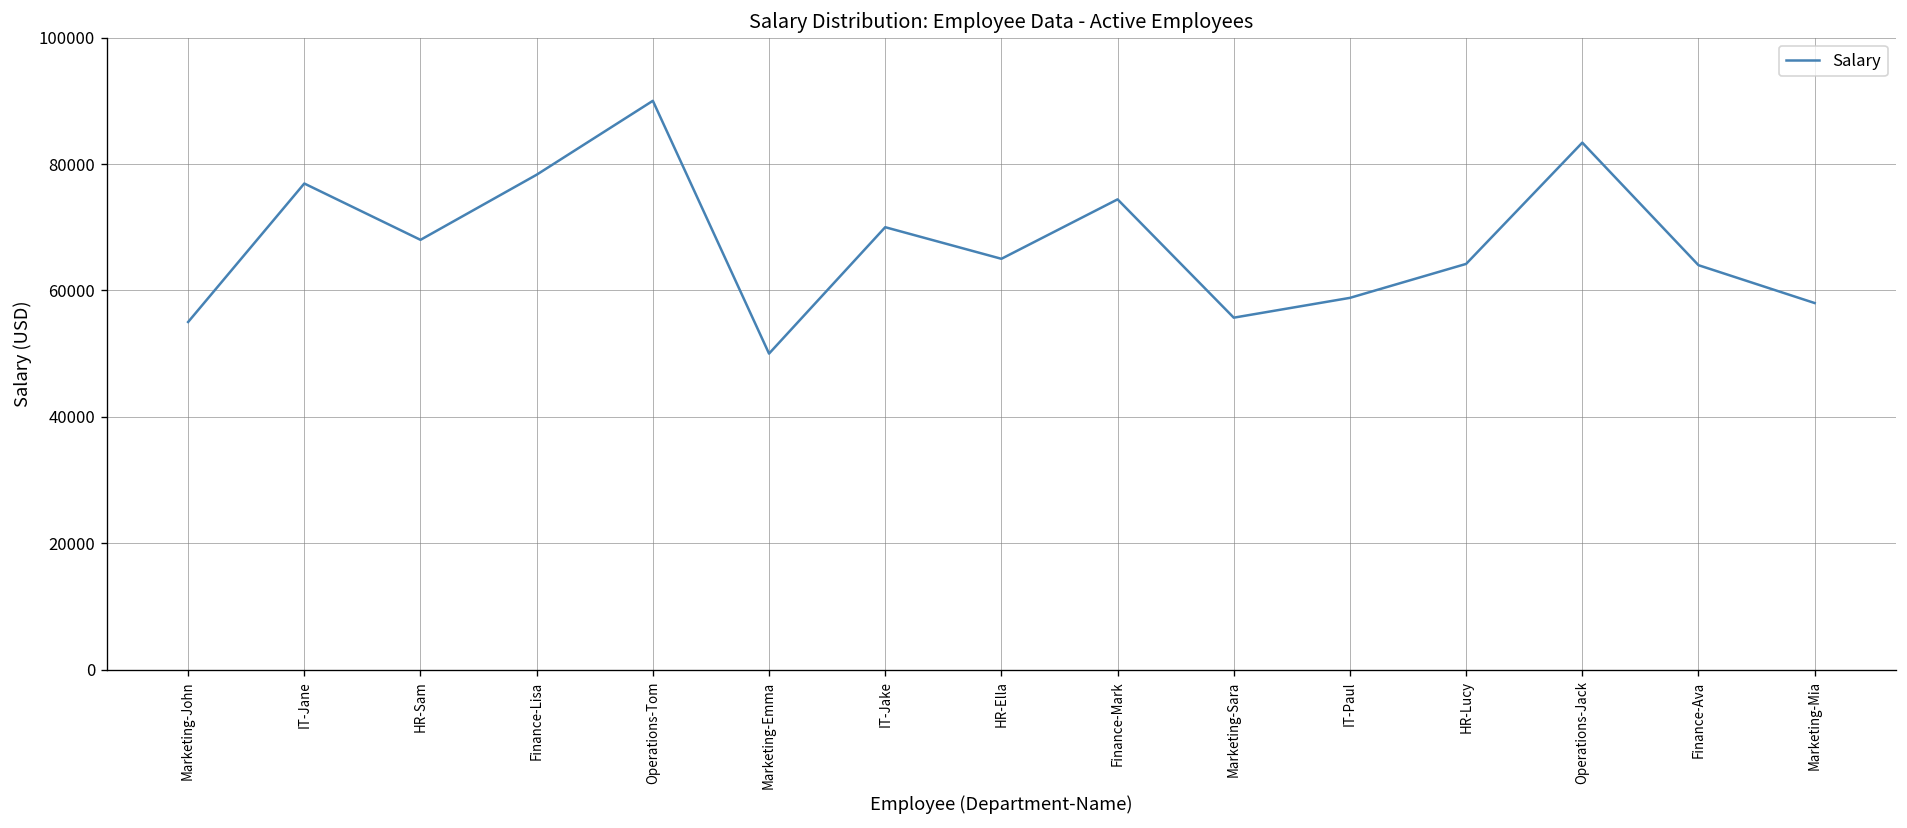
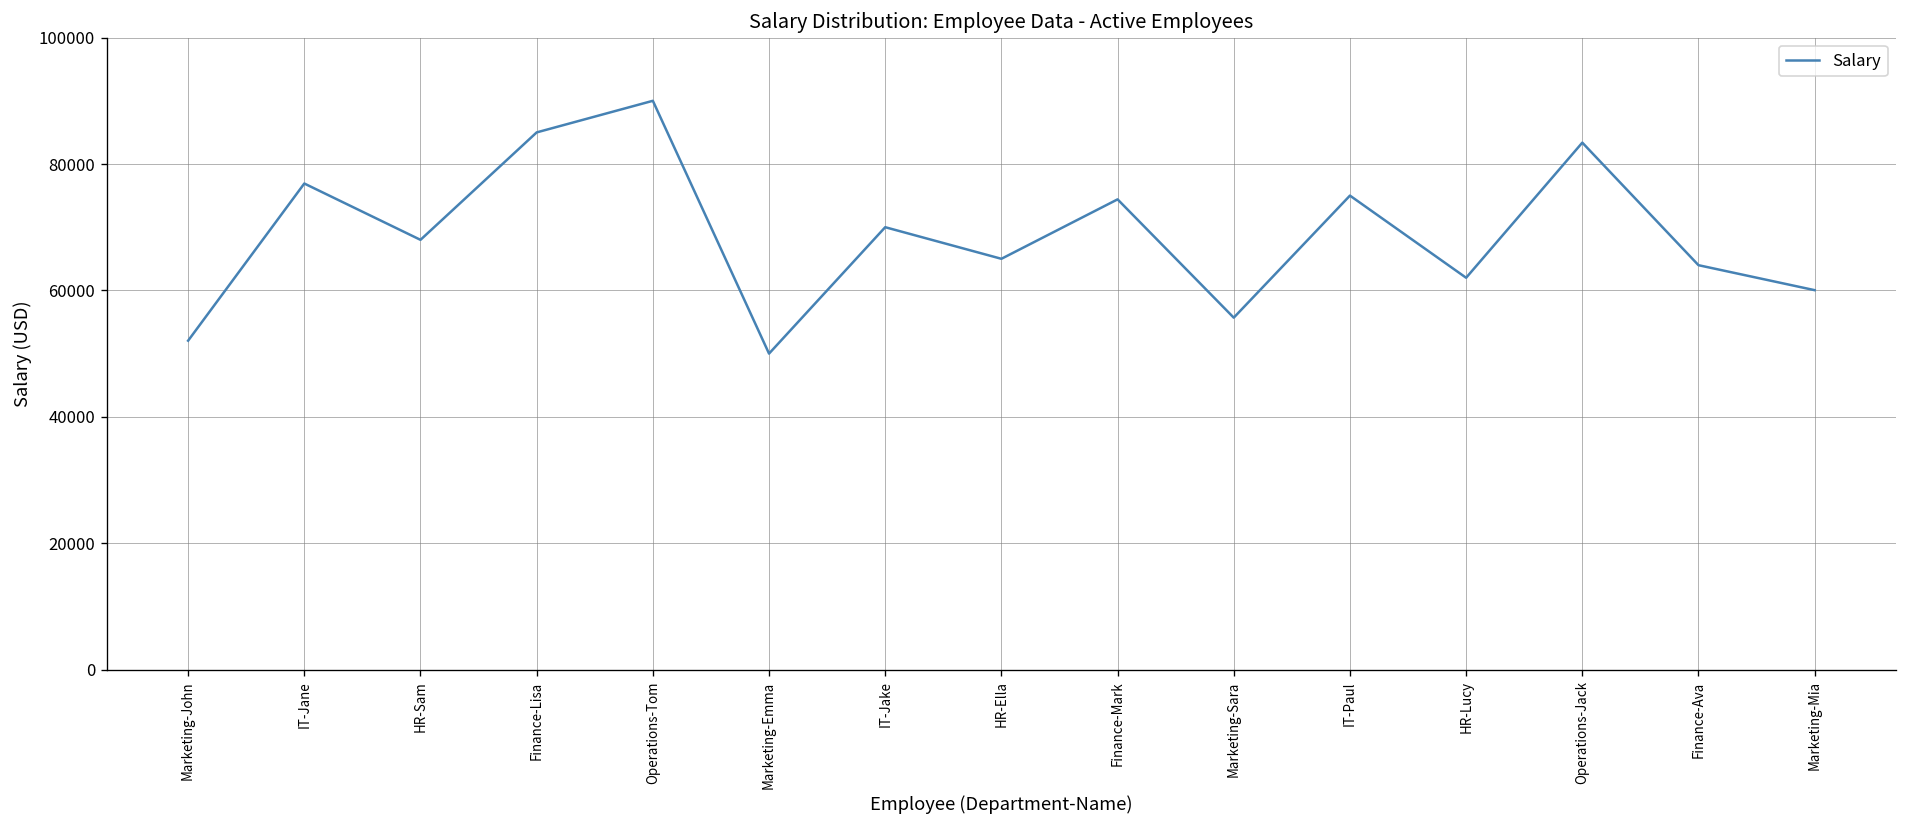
Marketing-John: 55000 -> 52000
Finance-Lisa: 78000 -> 85000
IT-Paul: 59000 -> 75000
HR-Lucy: 64000 -> 62000
Marketing-Mia: 58000 -> 60000
